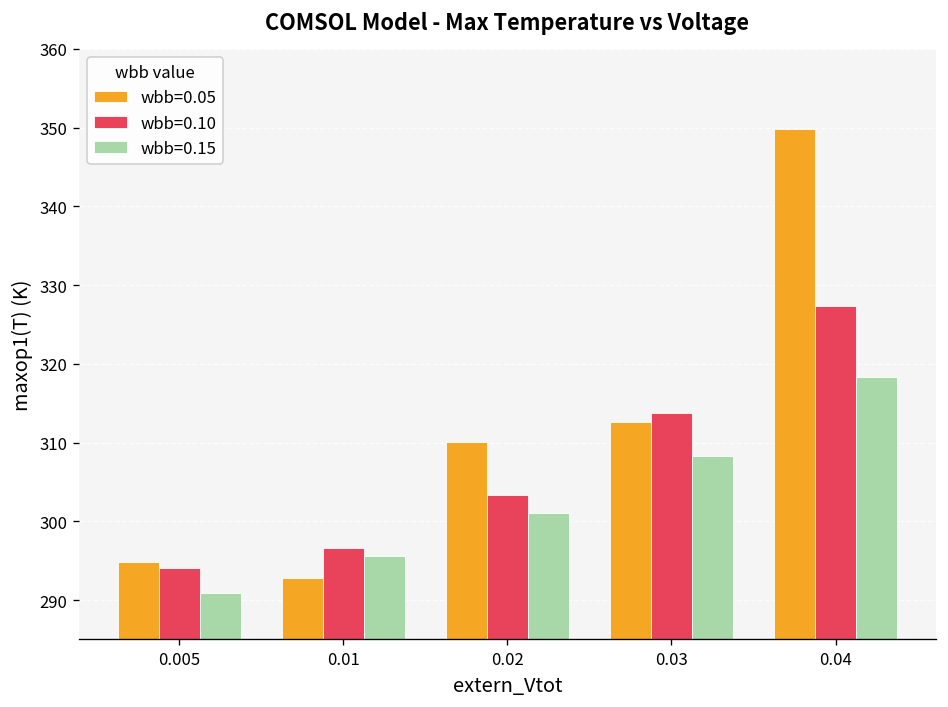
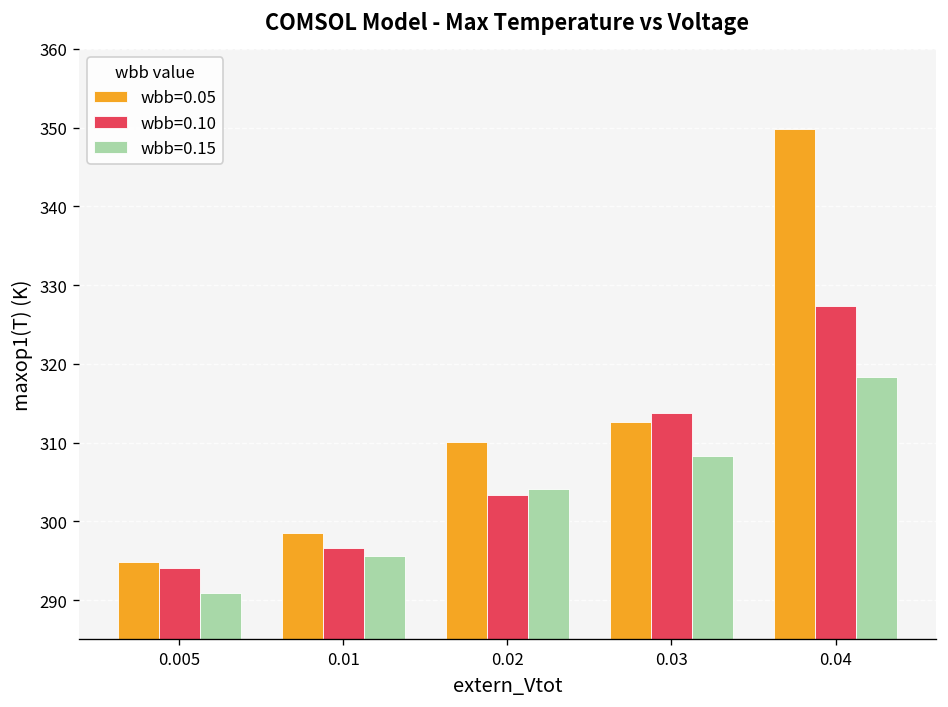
wbb=0.05, 0.01: 293 -> 299
wbb=0.15, 0.02: 301 -> 304
